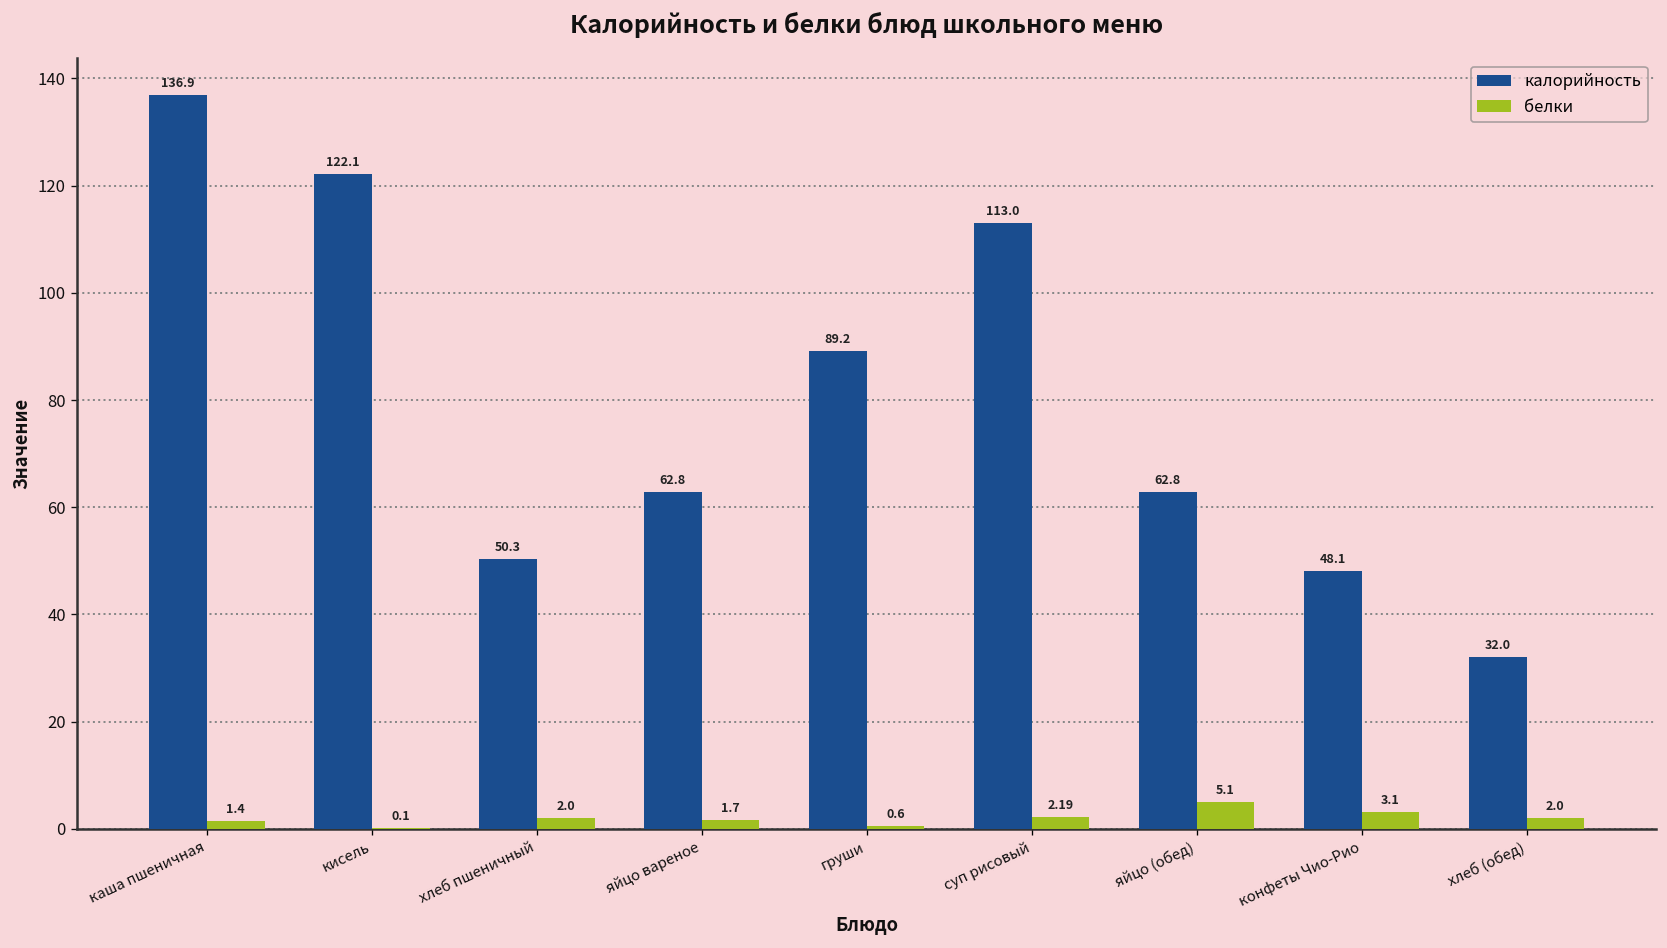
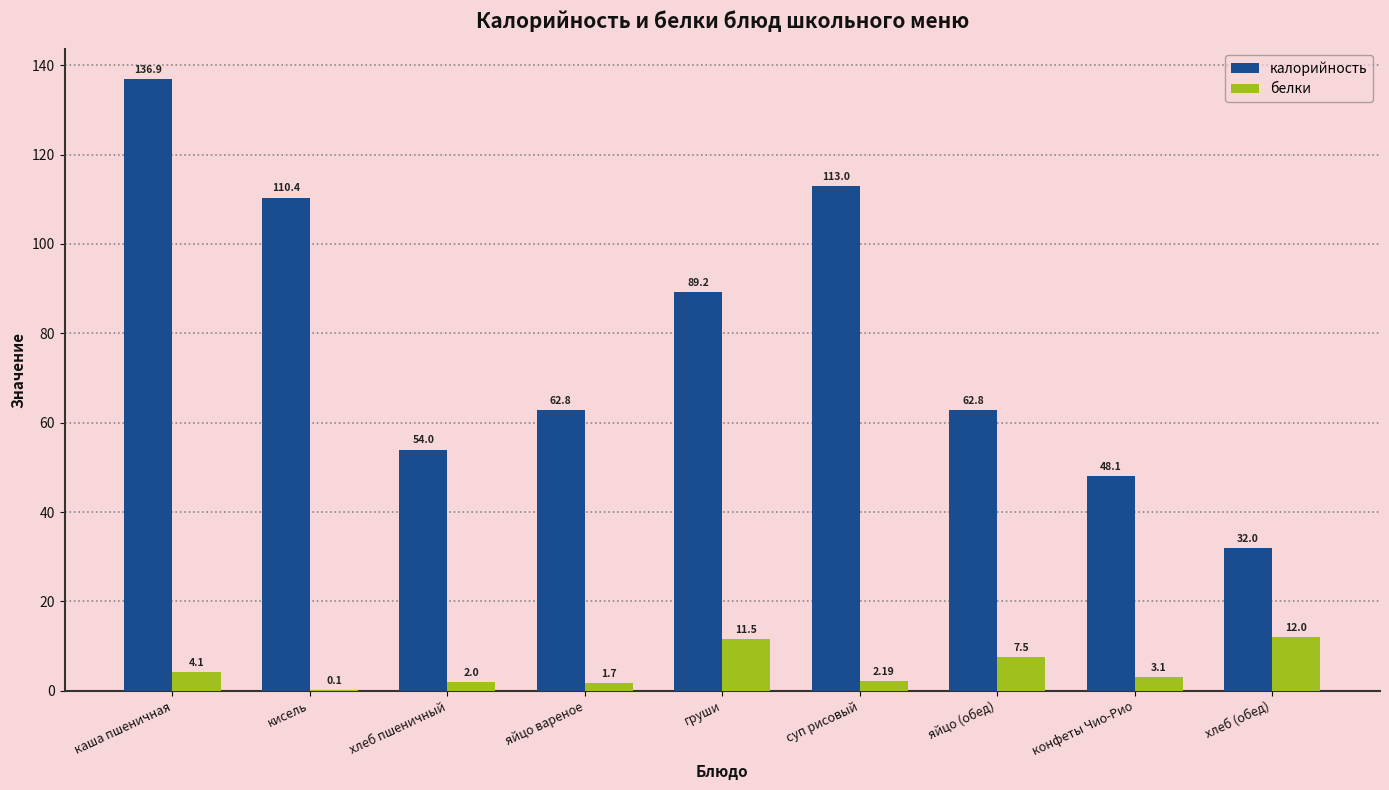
белки, каша пшеничная: 1.4 -> 4.1
калорийность, кисель: 122.1 -> 110.4
калорийность, хлеб пшеничный: 50.3 -> 54.0
белки, груши: 0.6 -> 11.5
белки, яйцо (обед): 5.1 -> 7.5
белки, хлеб (обед): 2.0 -> 12.0
